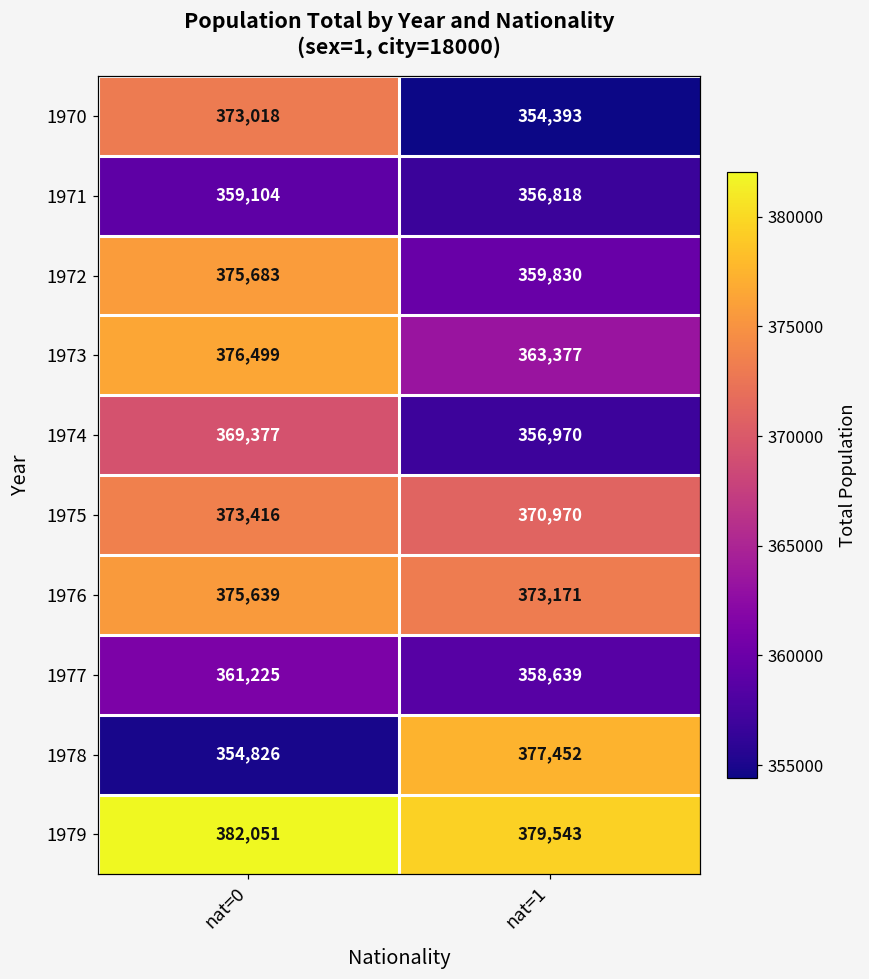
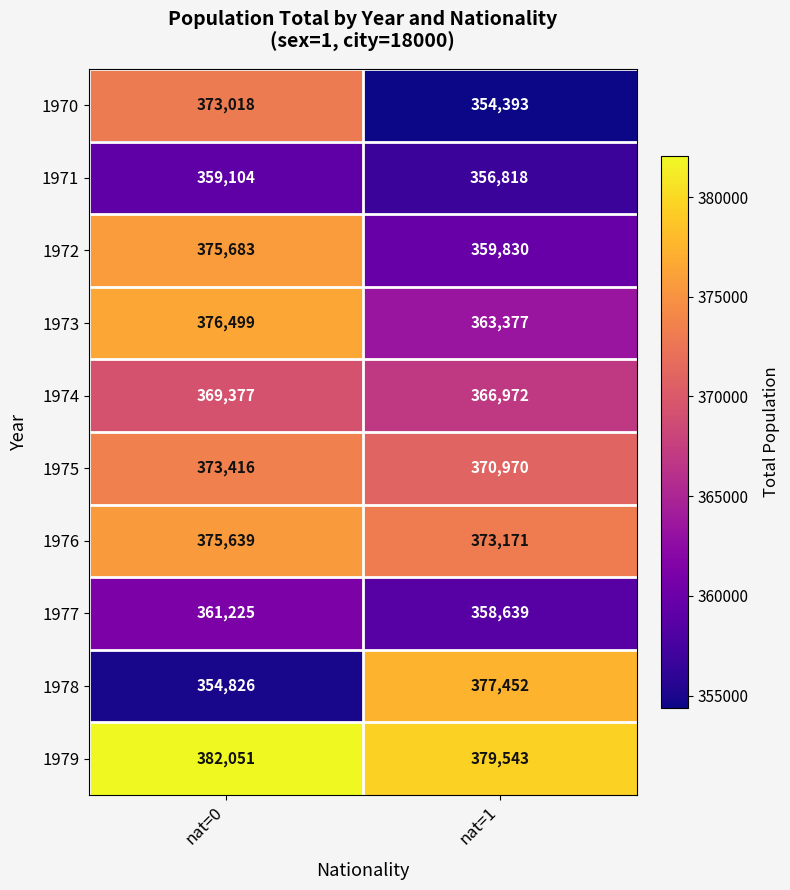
1974, nat=1: 356,970 -> 366,972
